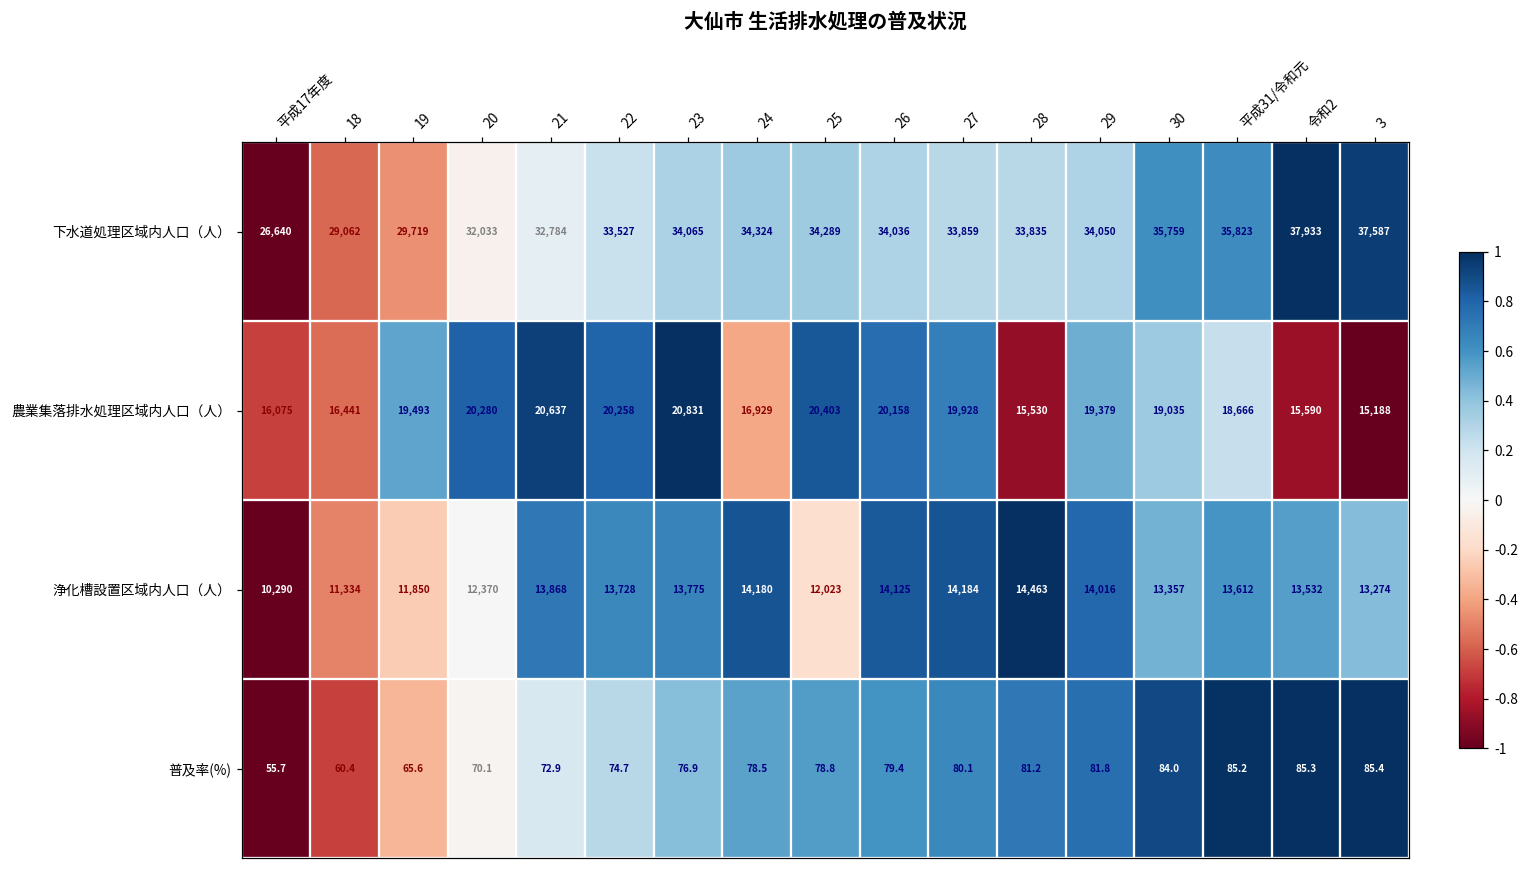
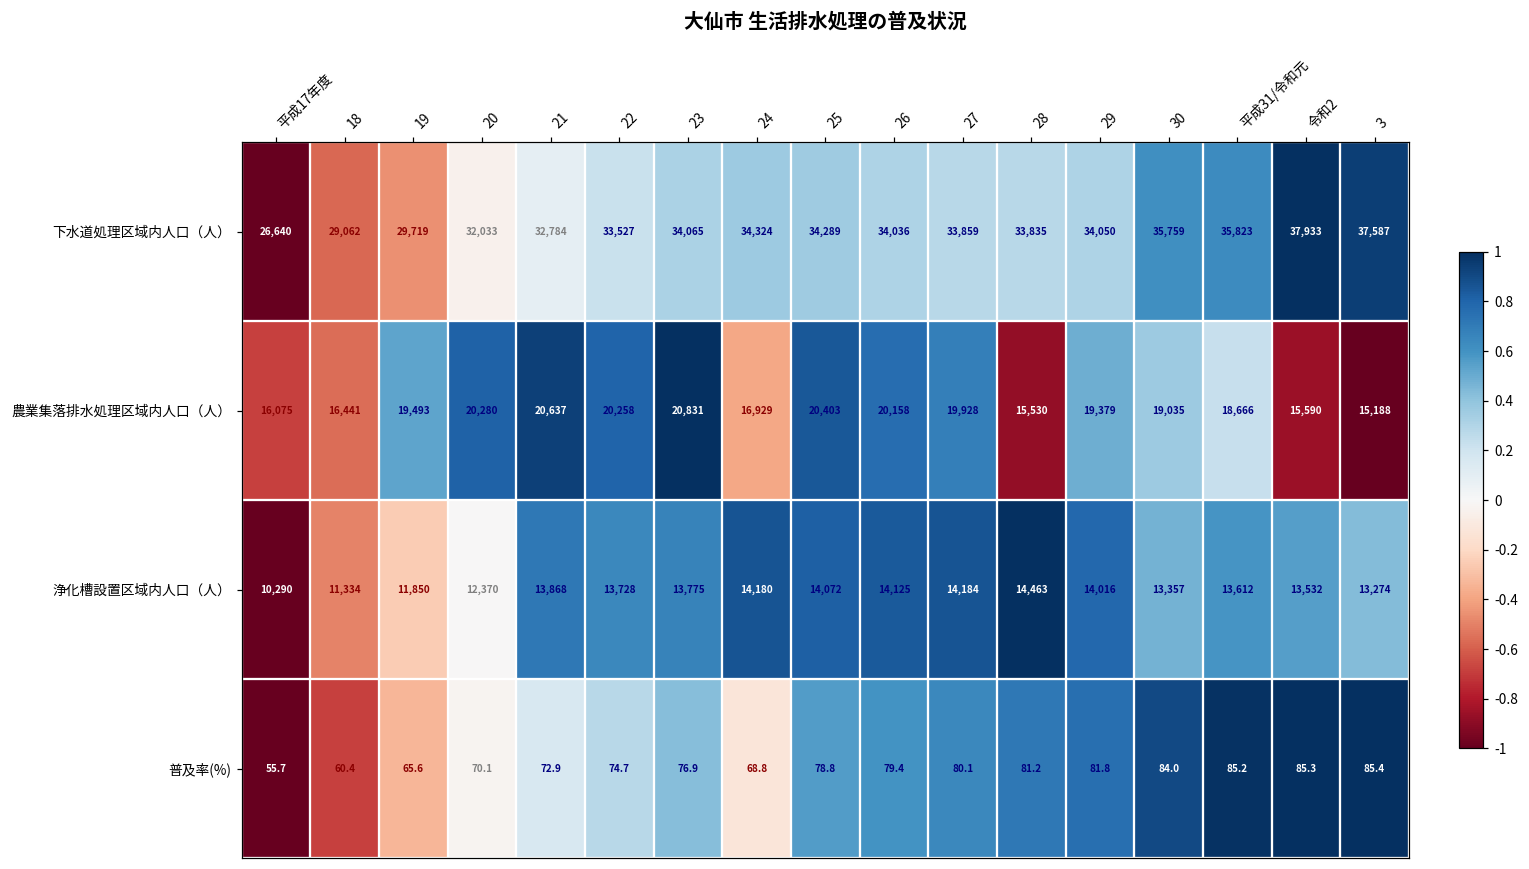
浄化槽設置区域内人口（人）, 25: 12,023 -> 14,072
普及率(%), 24: 78.5 -> 68.8
